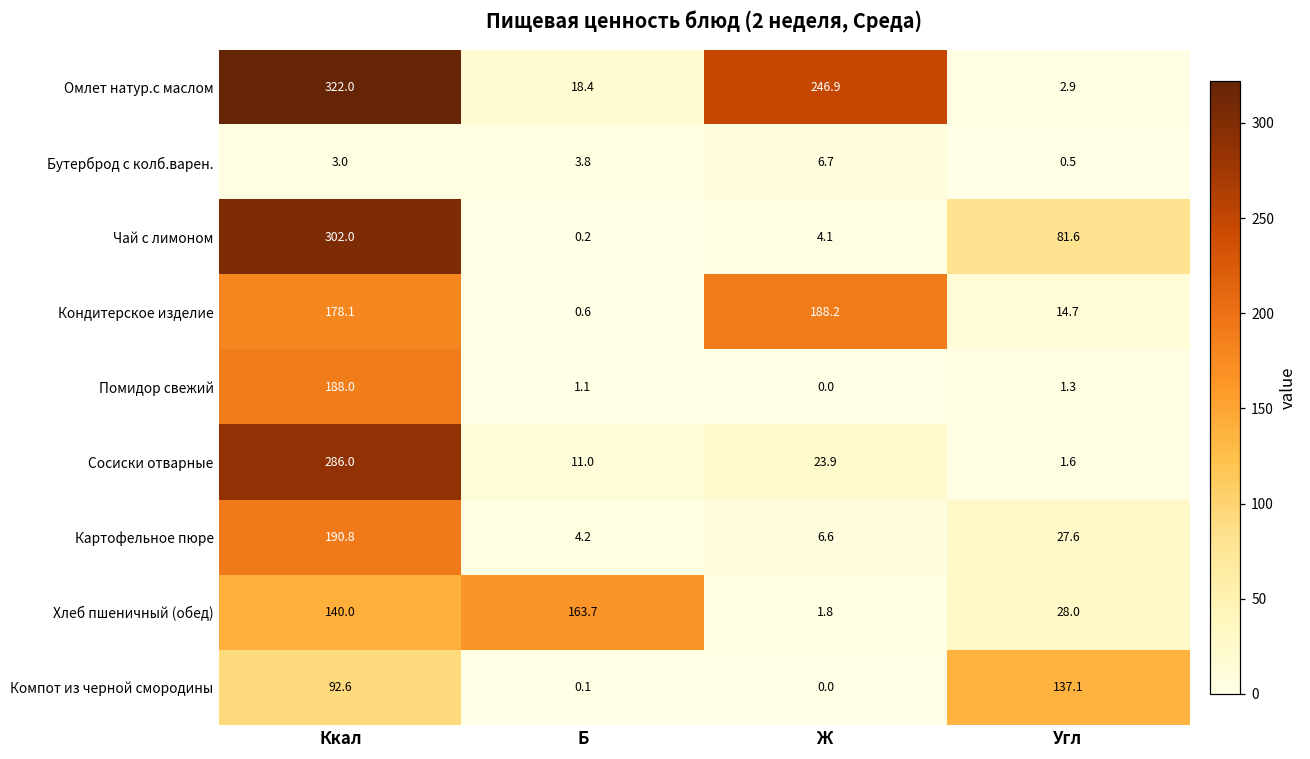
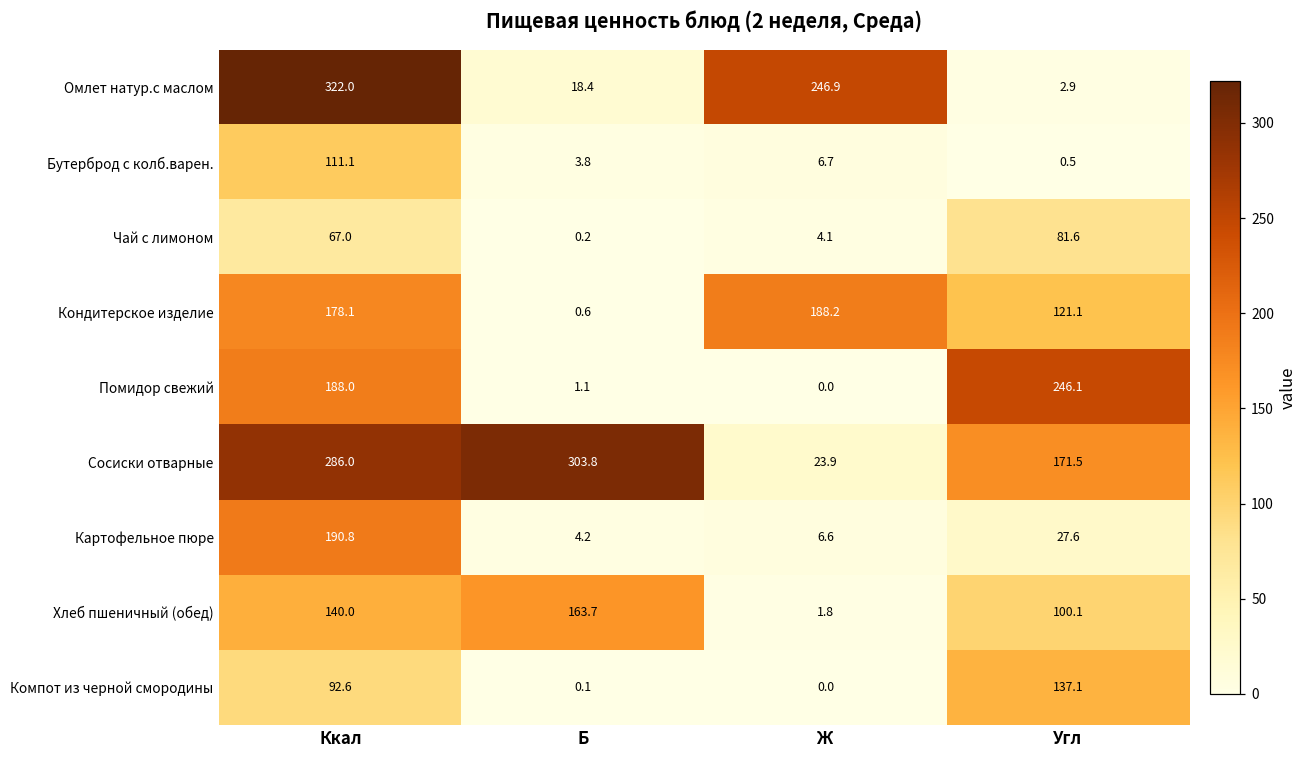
Бутерброд с колб.варен., Ккал: 3.0 -> 111.1
Чай с лимоном, Ккал: 302.0 -> 67.0
Кондитерское изделие, Угл: 14.7 -> 121.1
Помидор свежий, Угл: 1.3 -> 246.1
Сосиски отварные, Б: 11.0 -> 303.8
Сосиски отварные, Угл: 1.6 -> 171.5
Хлеб пшеничный (обед), Угл: 28.0 -> 100.1
